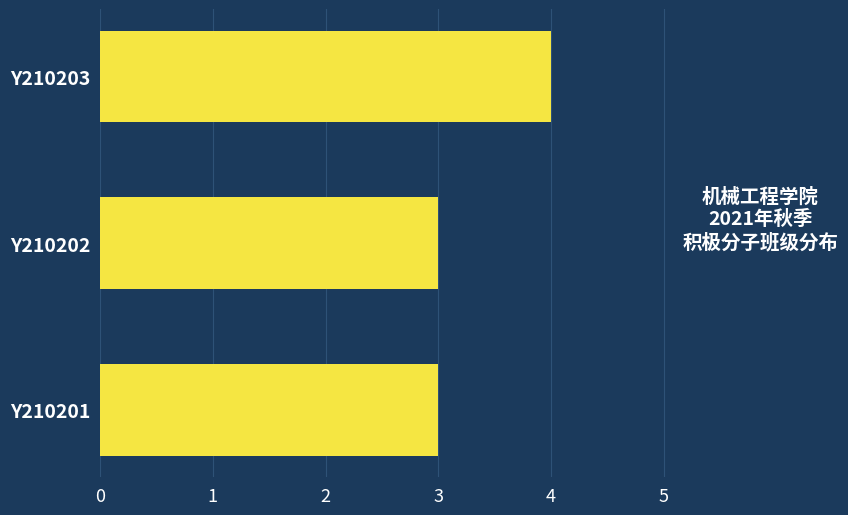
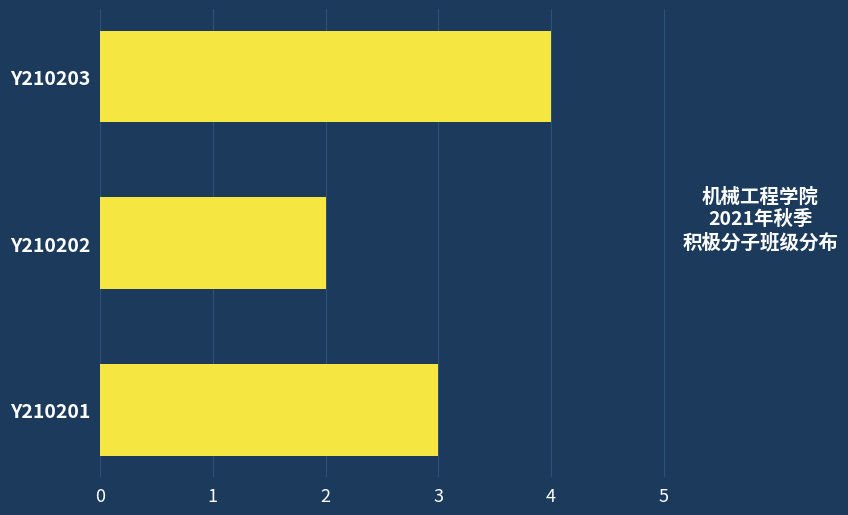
Y210202: 3 -> 2
